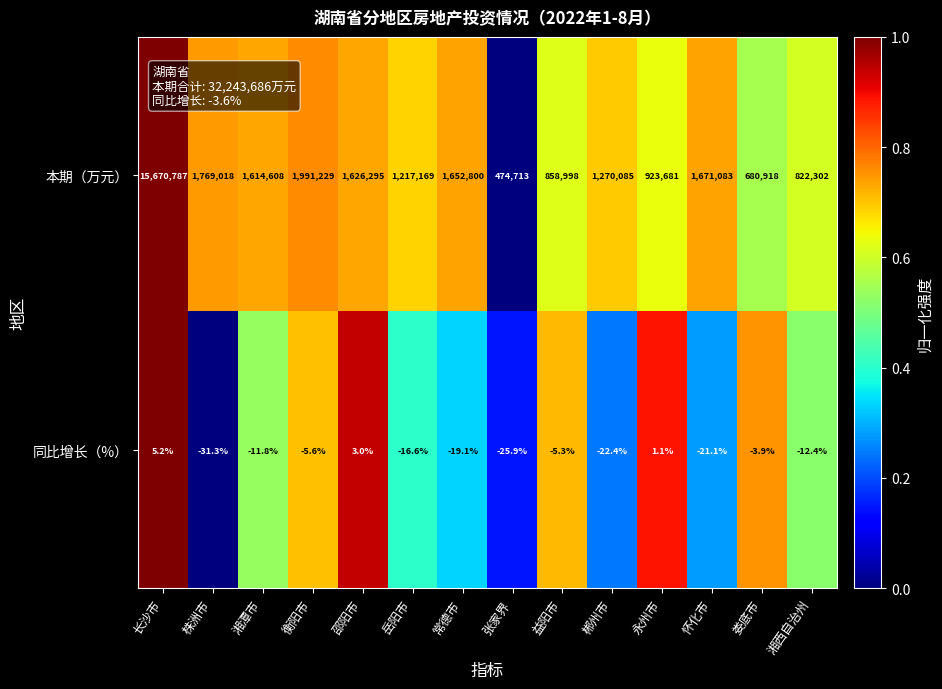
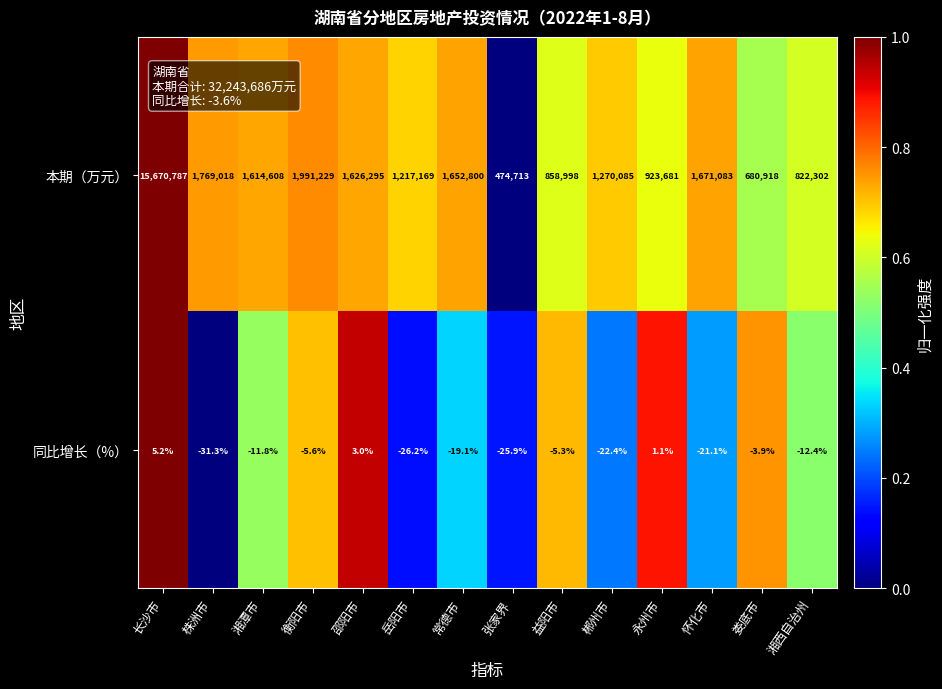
同比增长（%）, 岳阳市: -16.6% -> -26.2%
